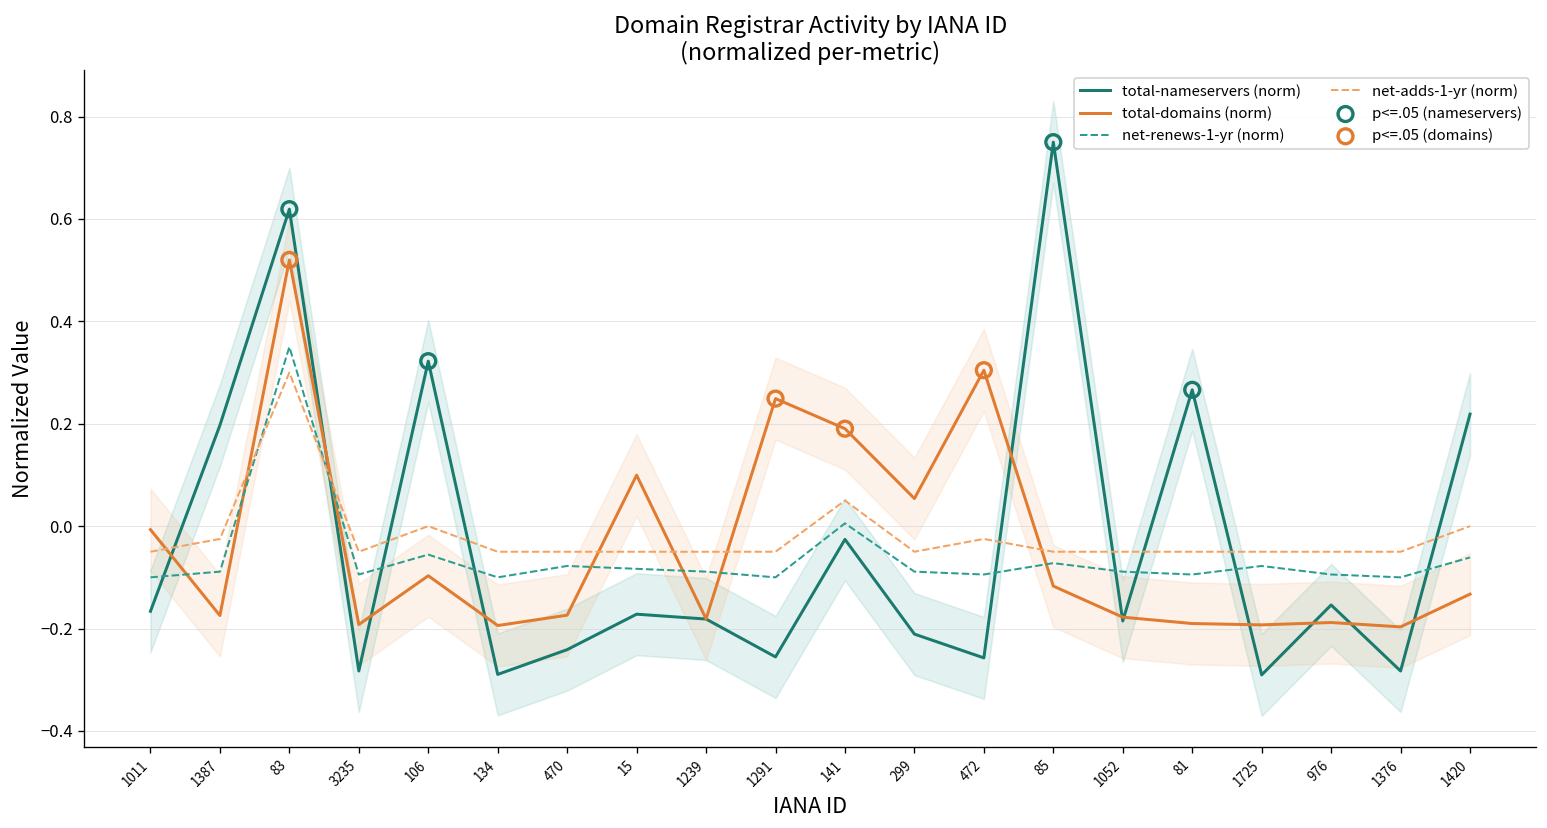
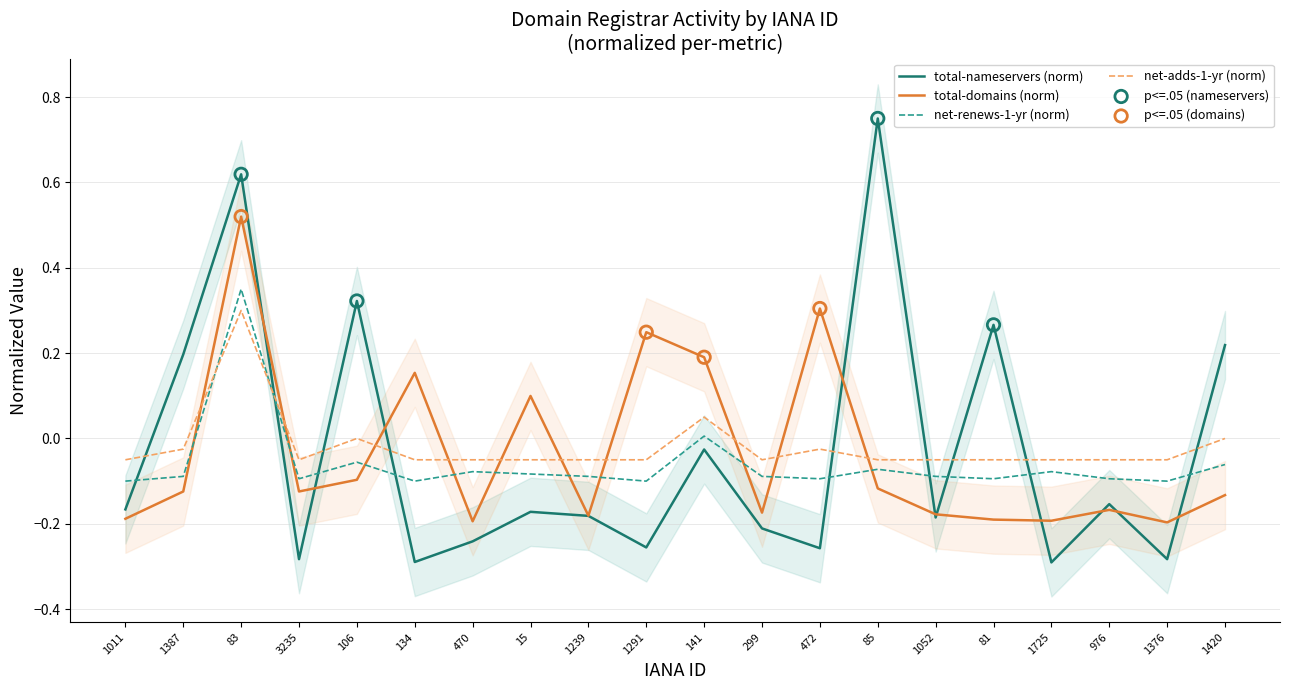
total-domains (norm), 1011: -0.01 -> -0.19
total-domains (norm), 1387: -0.17 -> -0.12
total-domains (norm), 3235: -0.19 -> -0.12
total-domains (norm), 134: -0.19 -> 0.15
total-domains (norm), 470: -0.17 -> -0.19
total-domains (norm), 299: 0.05 -> -0.17
total-domains (norm), 976: -0.19 -> -0.17
